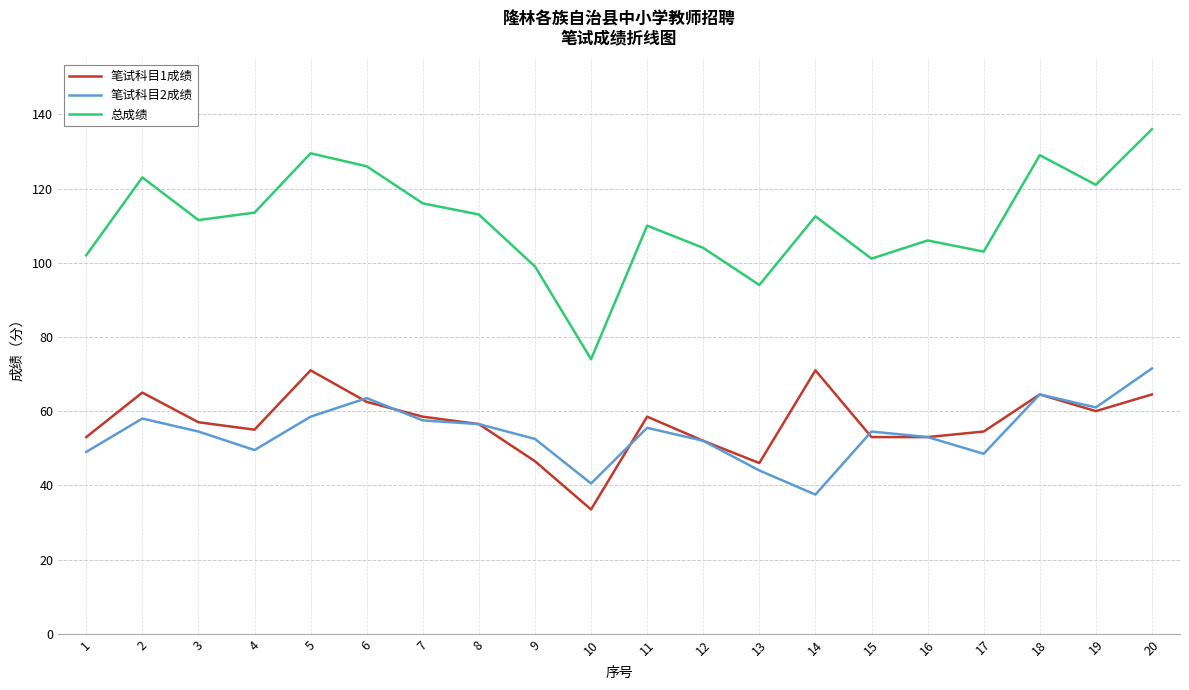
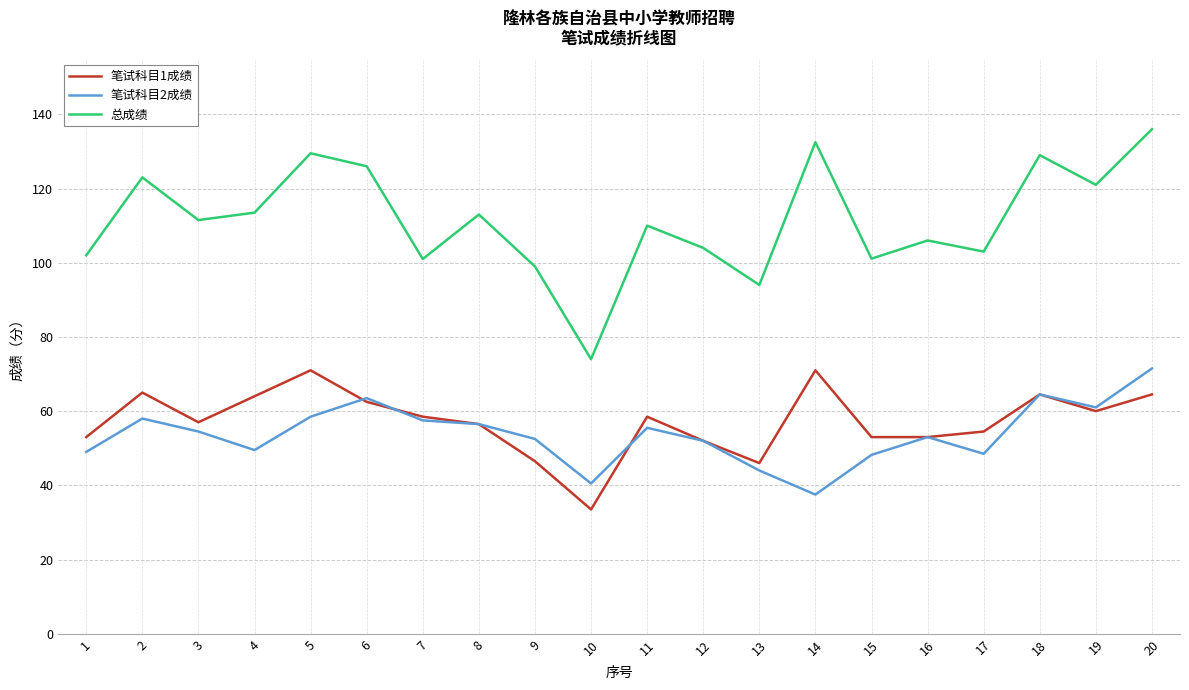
笔试科目1成绩, 4: 55 -> 64
总成绩, 7: 116 -> 101
总成绩, 14: 113 -> 133
笔试科目2成绩, 15: 55 -> 48
